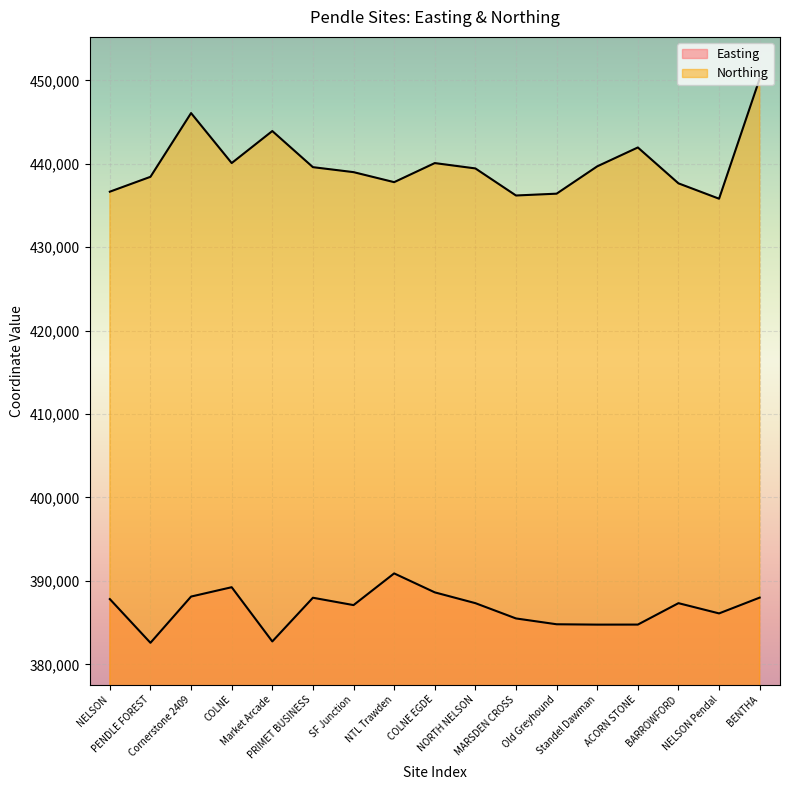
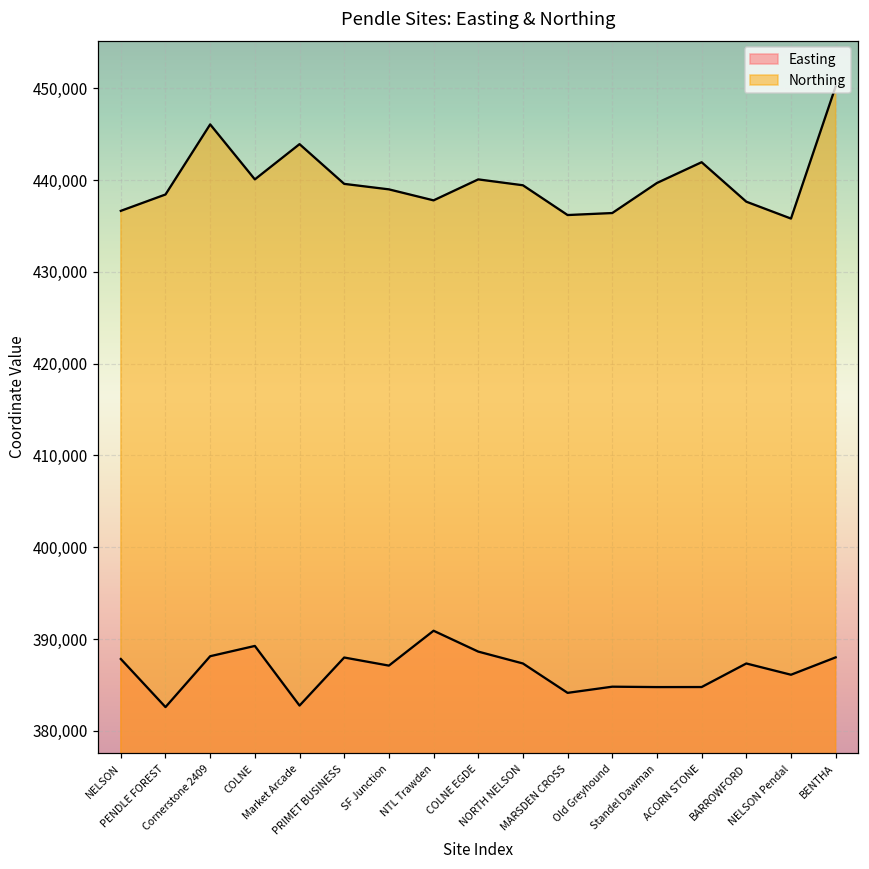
Easting, MARSDEN CROSS: 386,000 -> 384,000
